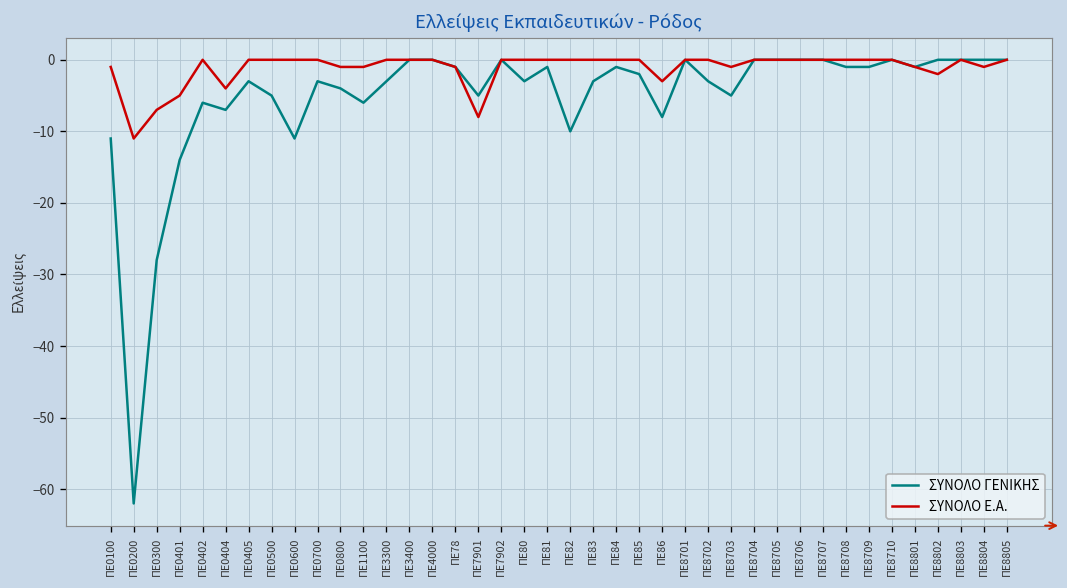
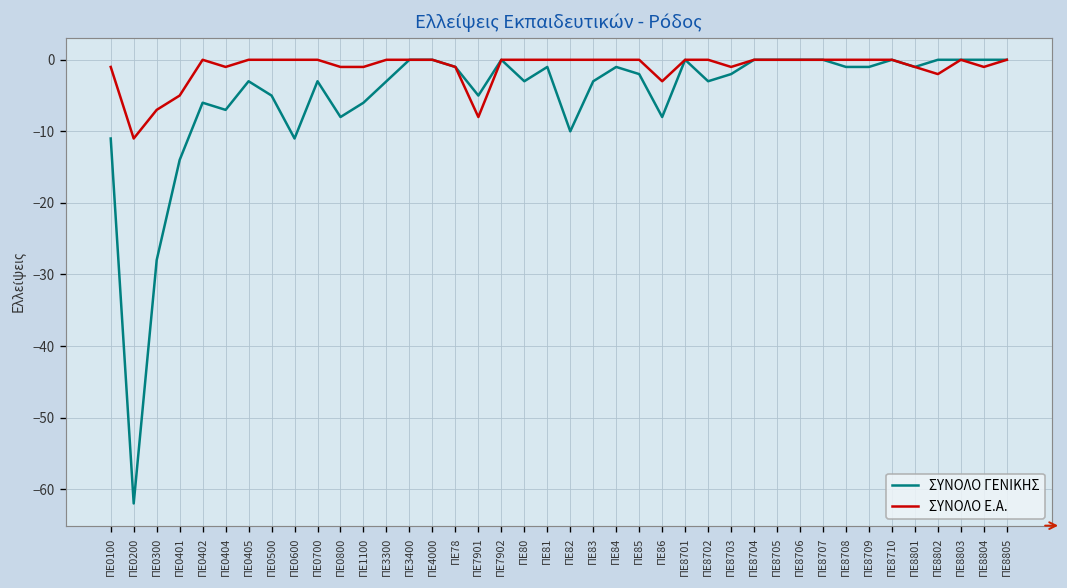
ΣΥΝΟΛΟ Ε.Α., ΠΕ0404: -4 -> -1
ΣΥΝΟΛΟ ΓΕΝΙΚΗΣ, ΠΕ0800: -4 -> -8
ΣΥΝΟΛΟ ΓΕΝΙΚΗΣ, ΠΕ8703: -5 -> -2
